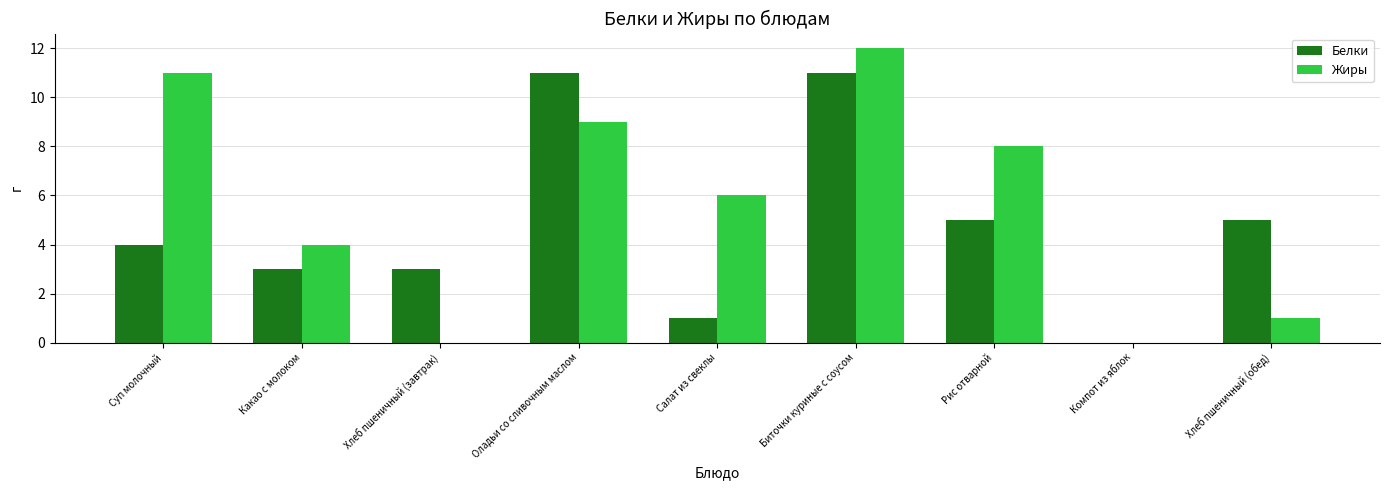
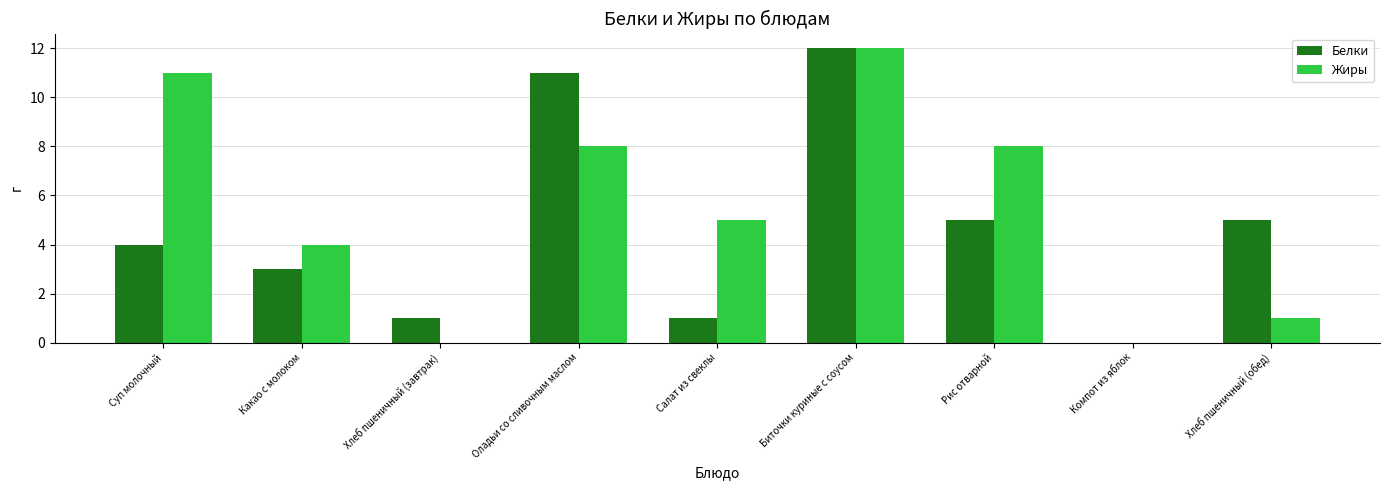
Белки, Хлеб пшеничный (завтрак): 3 -> 1
Жиры, Оладьи со сливочным маслом: 9 -> 8
Жиры, Салат из свеклы: 6 -> 5
Белки, Биточки куриные с соусом: 11 -> 12
